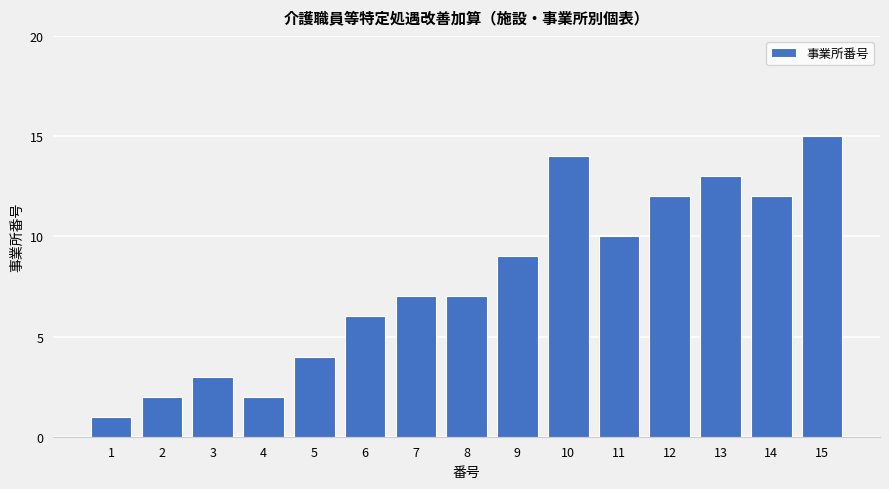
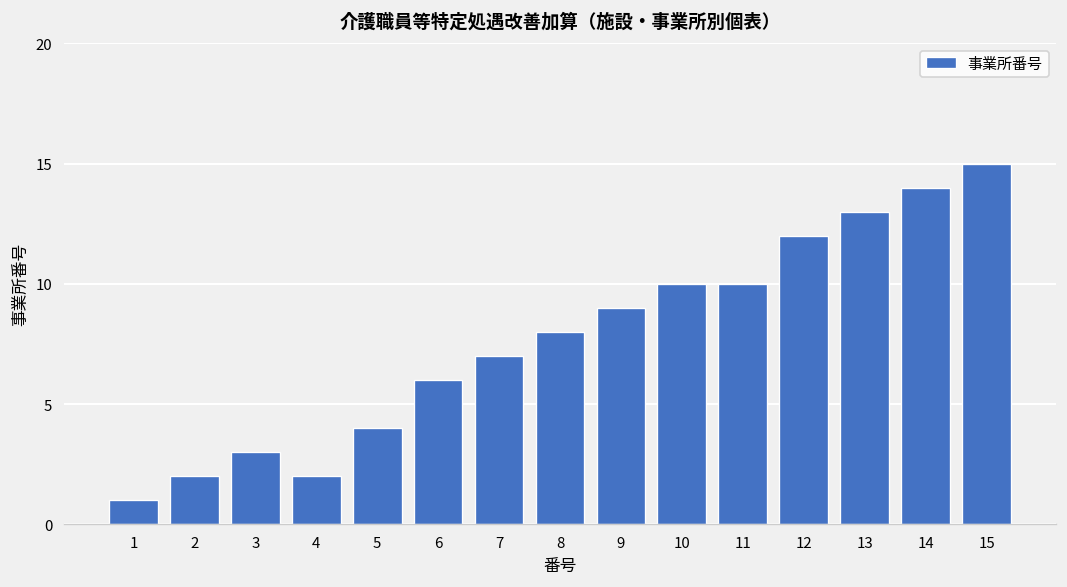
8: 7 -> 8
10: 14 -> 10
14: 12 -> 14
